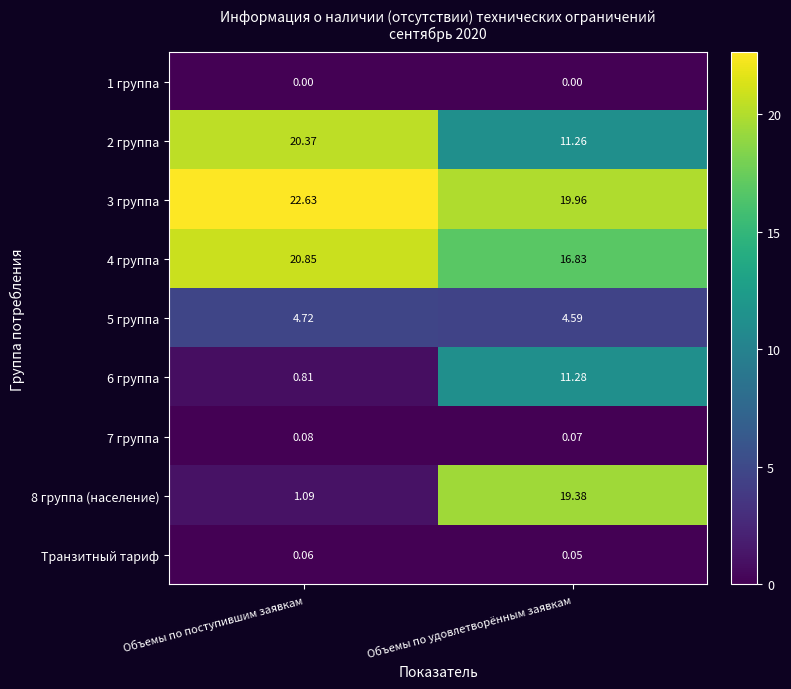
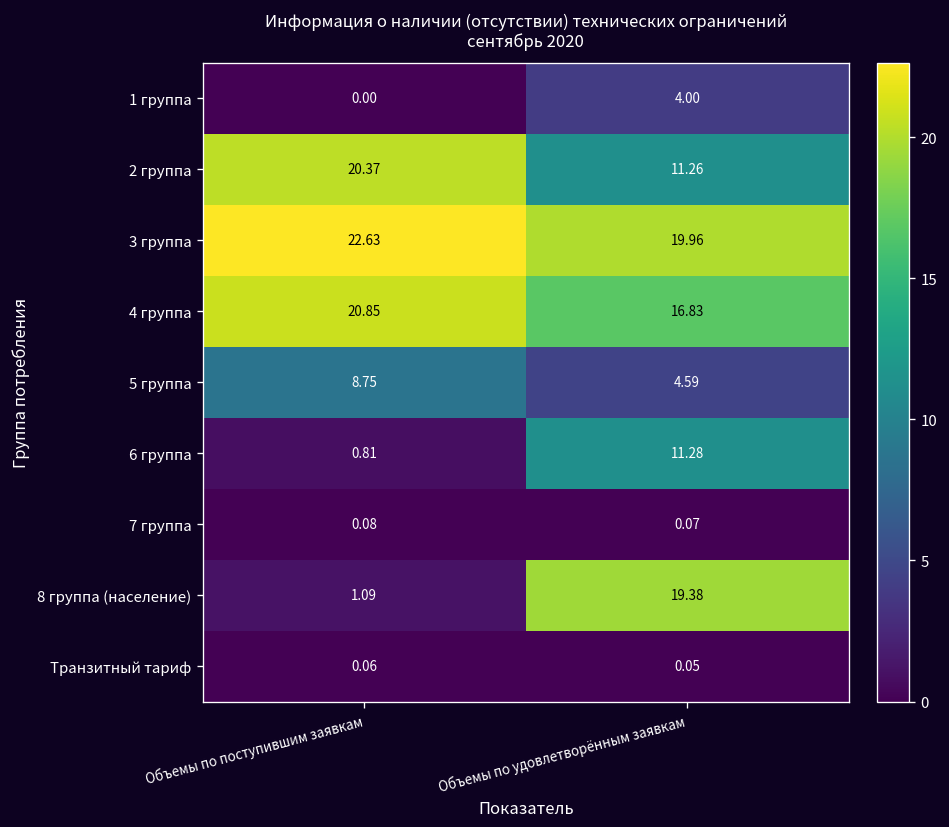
1 группа, Объемы по удовлетворённым заявкам: 0.00 -> 4.00
5 группа, Объемы по поступившим заявкам: 4.72 -> 8.75
